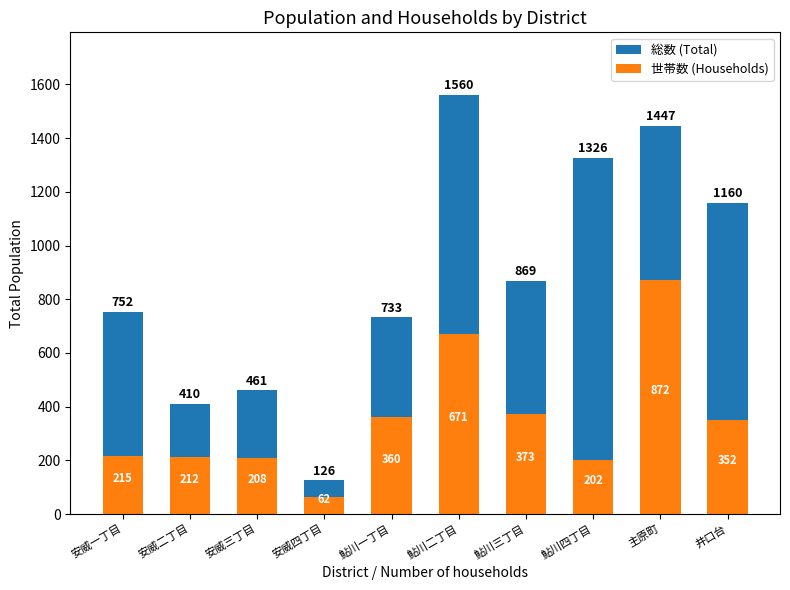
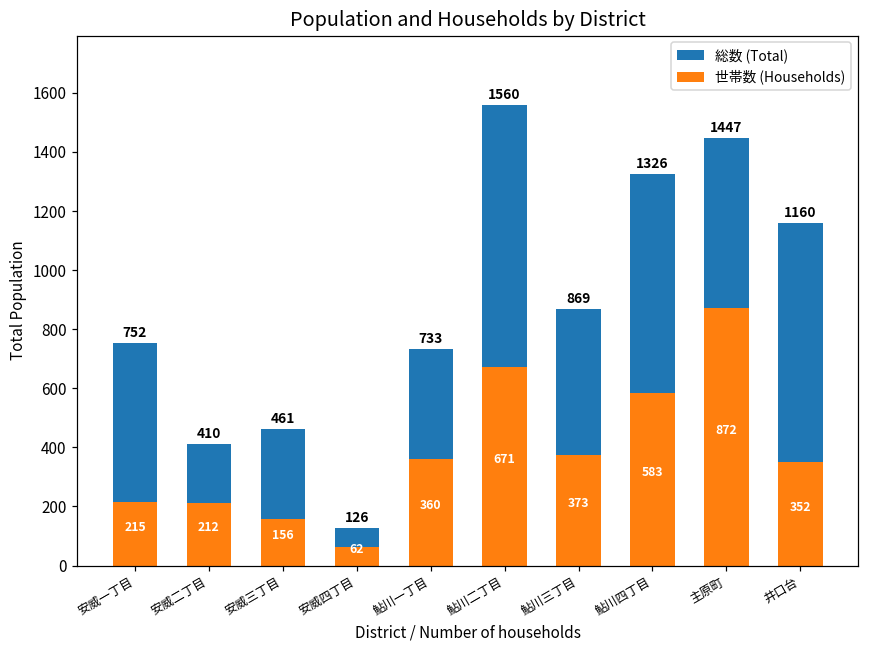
世帯数 (Households), 安威三丁目: 208 -> 156
世帯数 (Households), 鮎川四丁目: 202 -> 583
